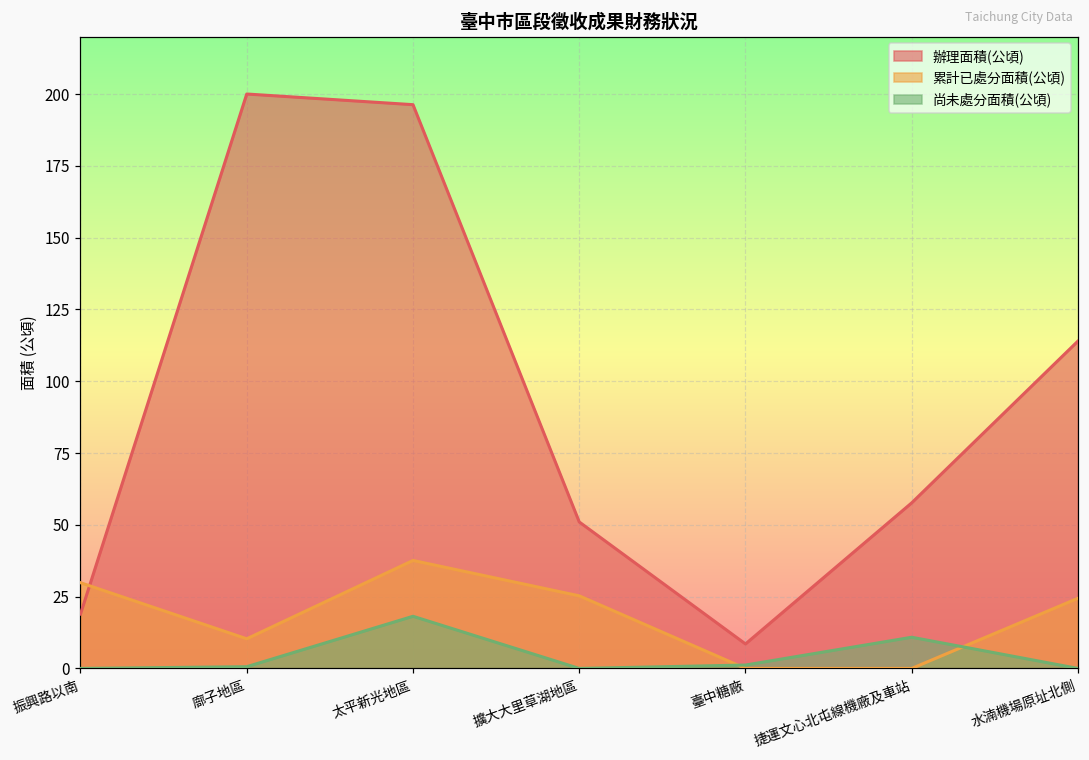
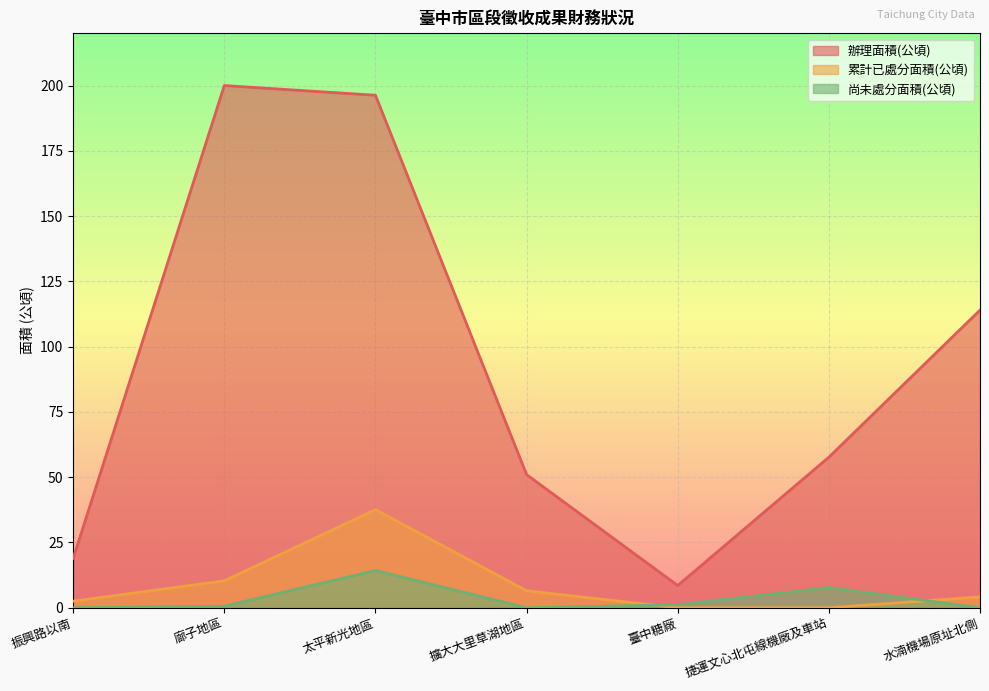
累計已處分面積(公頃), 振興路以南: 30 -> 3
尚未處分面積(公頃), 太平新光地區: 18 -> 14
累計已處分面積(公頃), 擴大大里草湖地區: 25 -> 7
尚未處分面積(公頃), 捷運文心北屯線機廠及車站: 11 -> 8
累計已處分面積(公頃), 水湳機場原址北側: 24 -> 4
